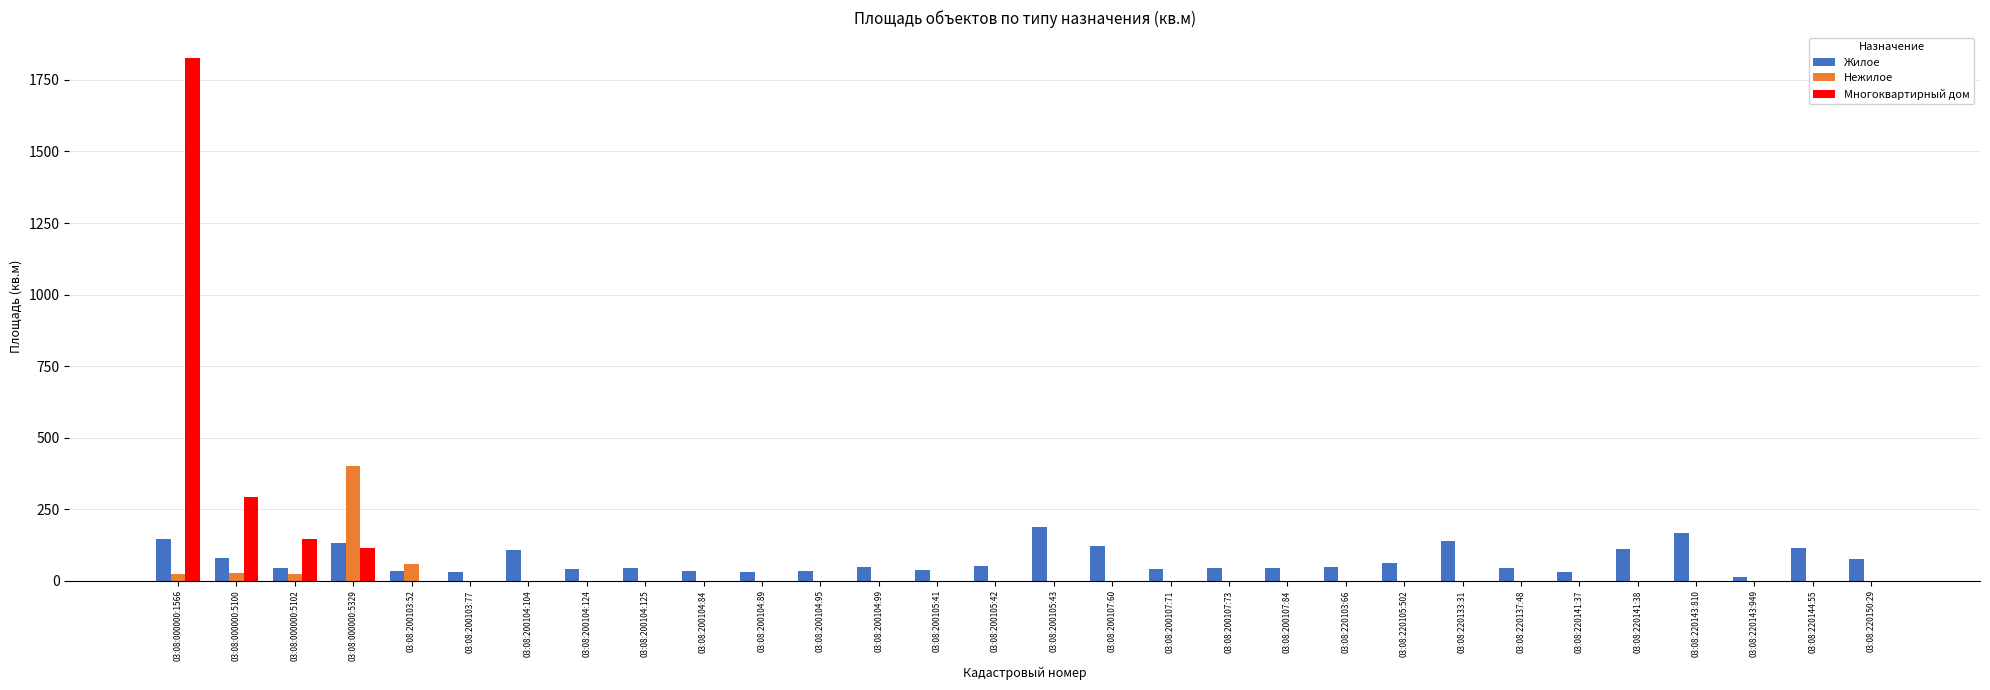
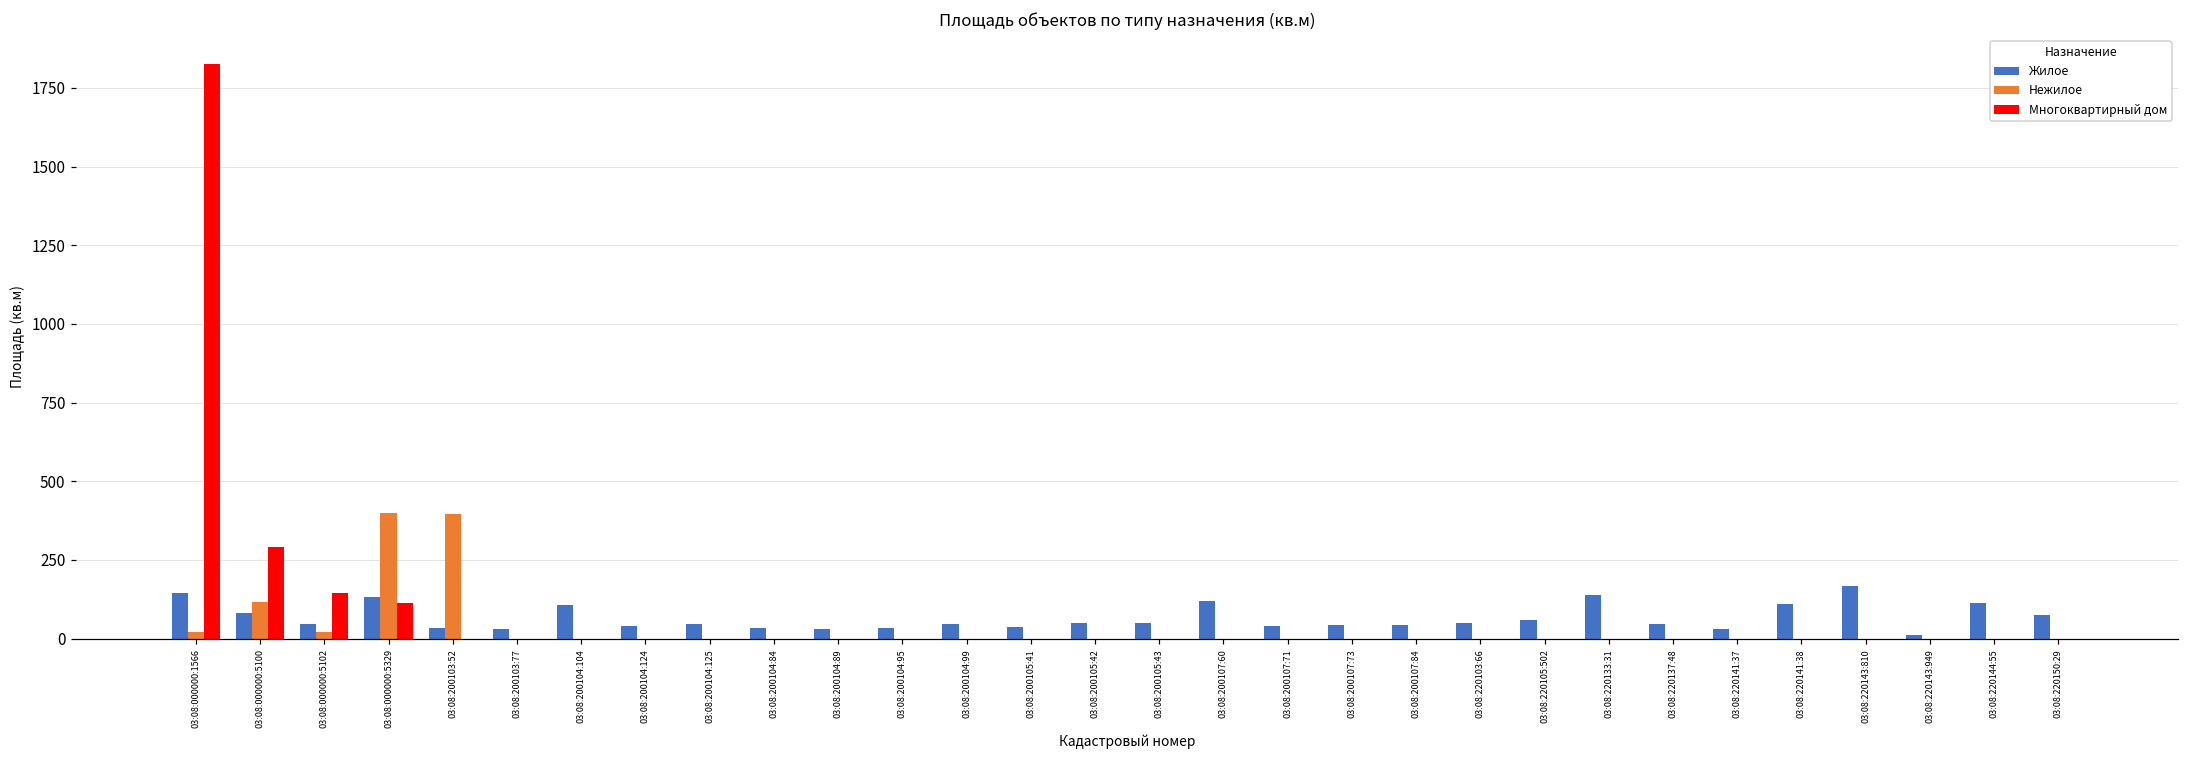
Нежилое, 03:08:000000:5100: 30 -> 120
Нежилое, 03:08:200103:52: 60 -> 390
Жилое, 03:08:200105:43: 190 -> 50
